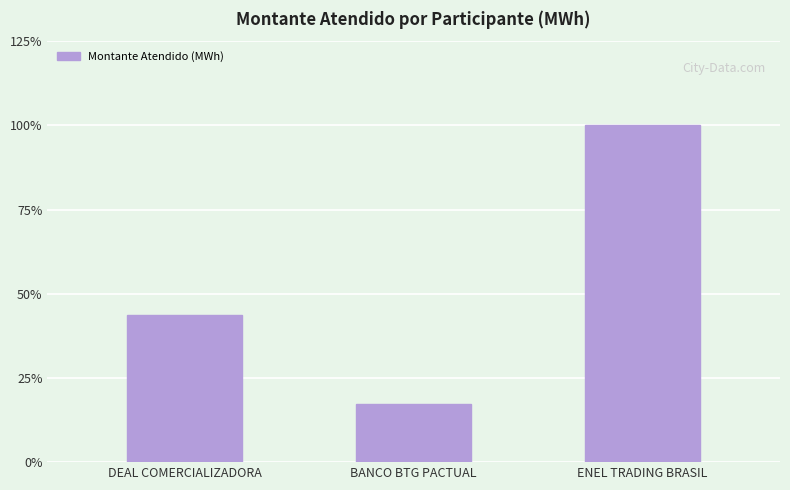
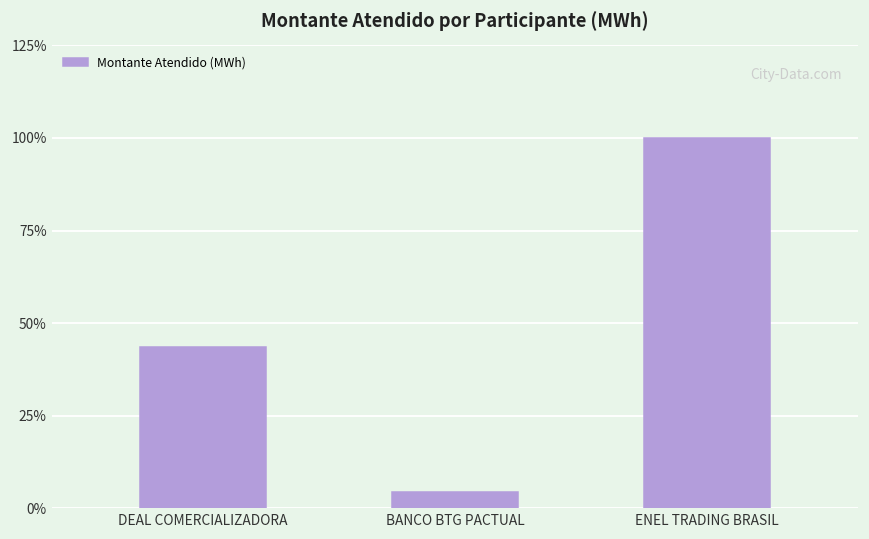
BANCO BTG PACTUAL: 17% -> 4%
